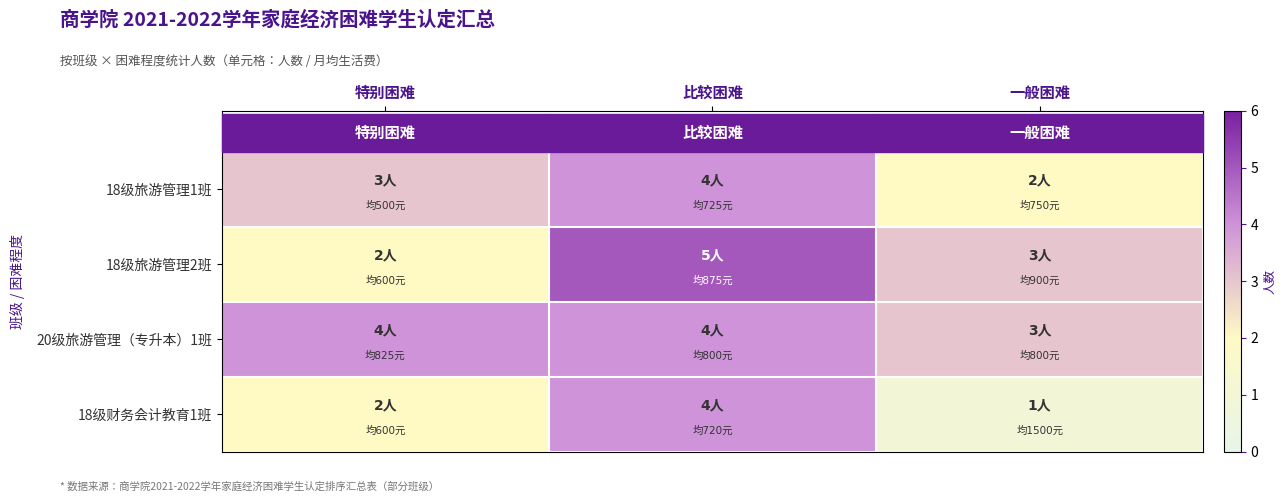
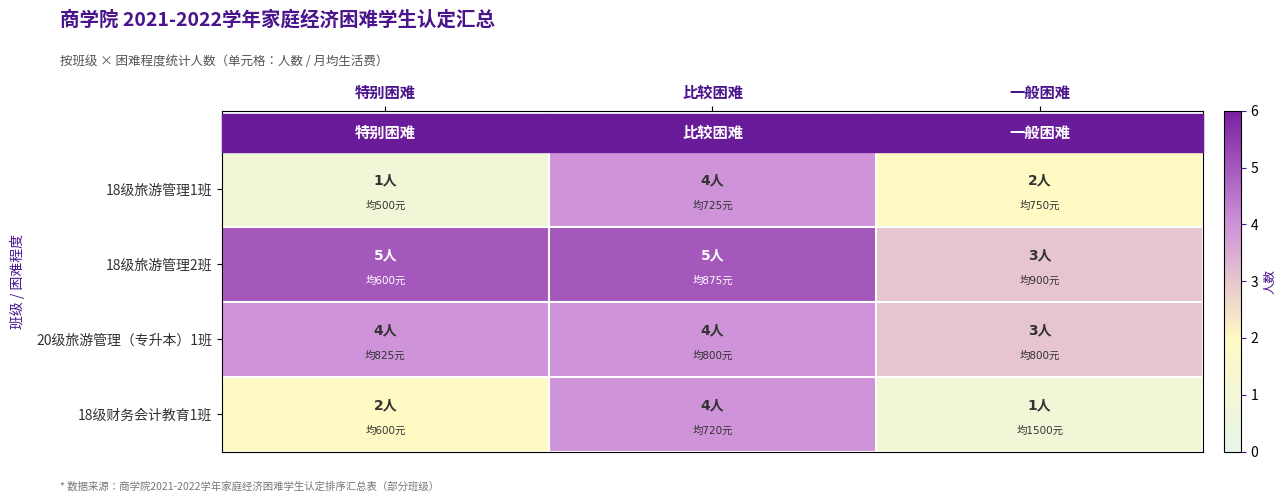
18级旅游管理1班, 特别困难: 3人 -> 1人
18级旅游管理2班, 特别困难: 2人 -> 5人
